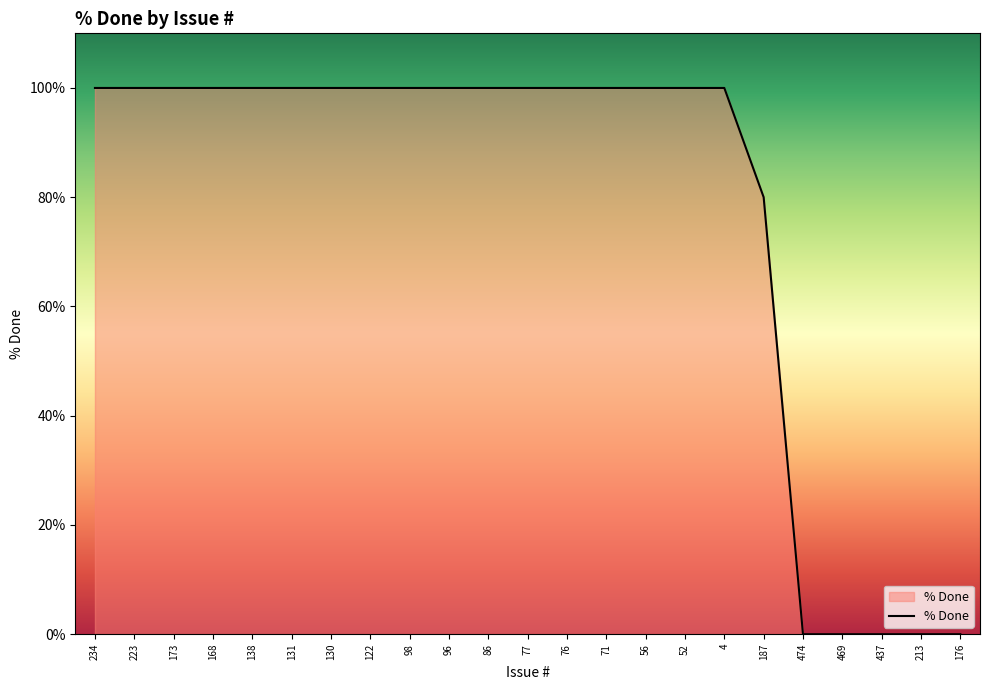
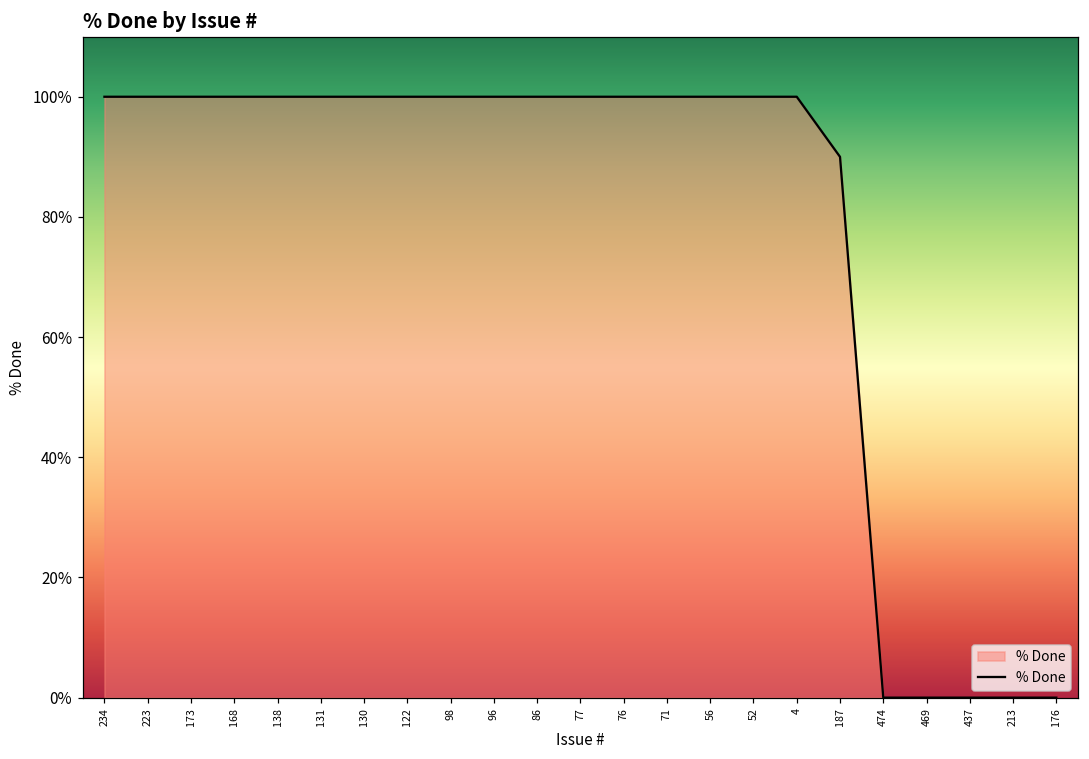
187: 80% -> 90%
